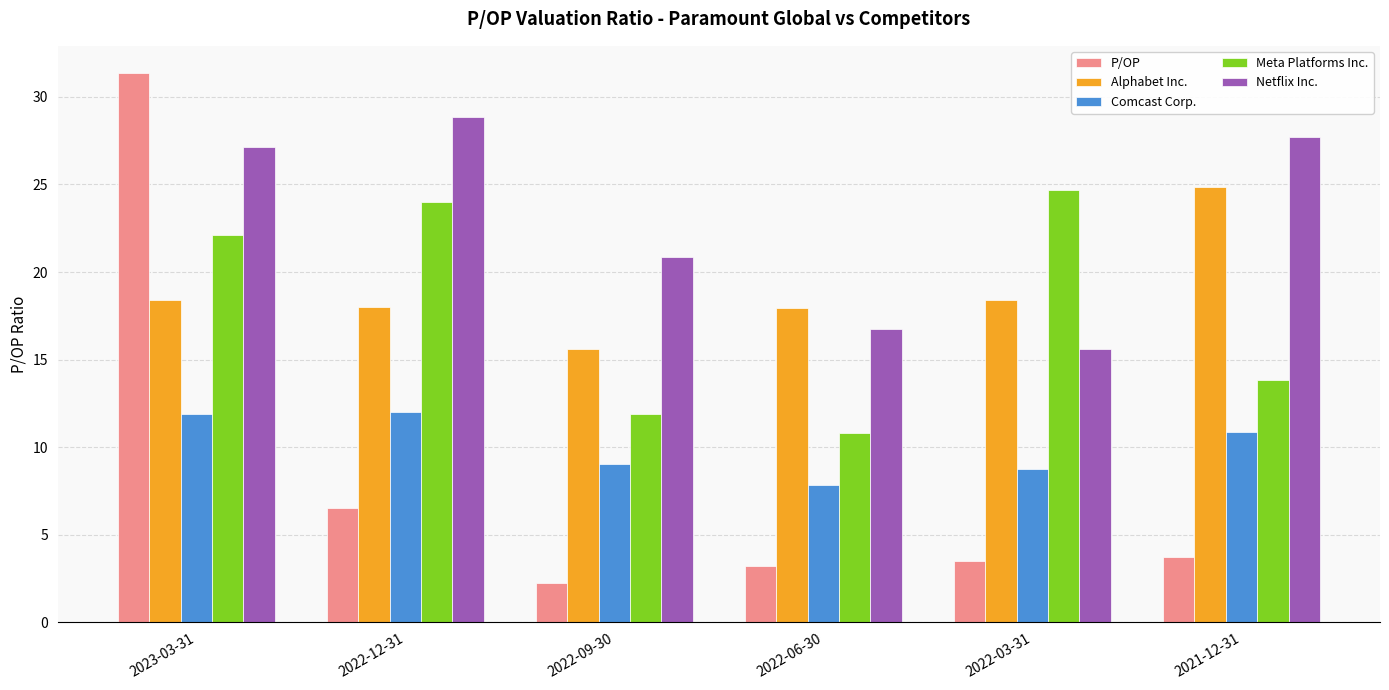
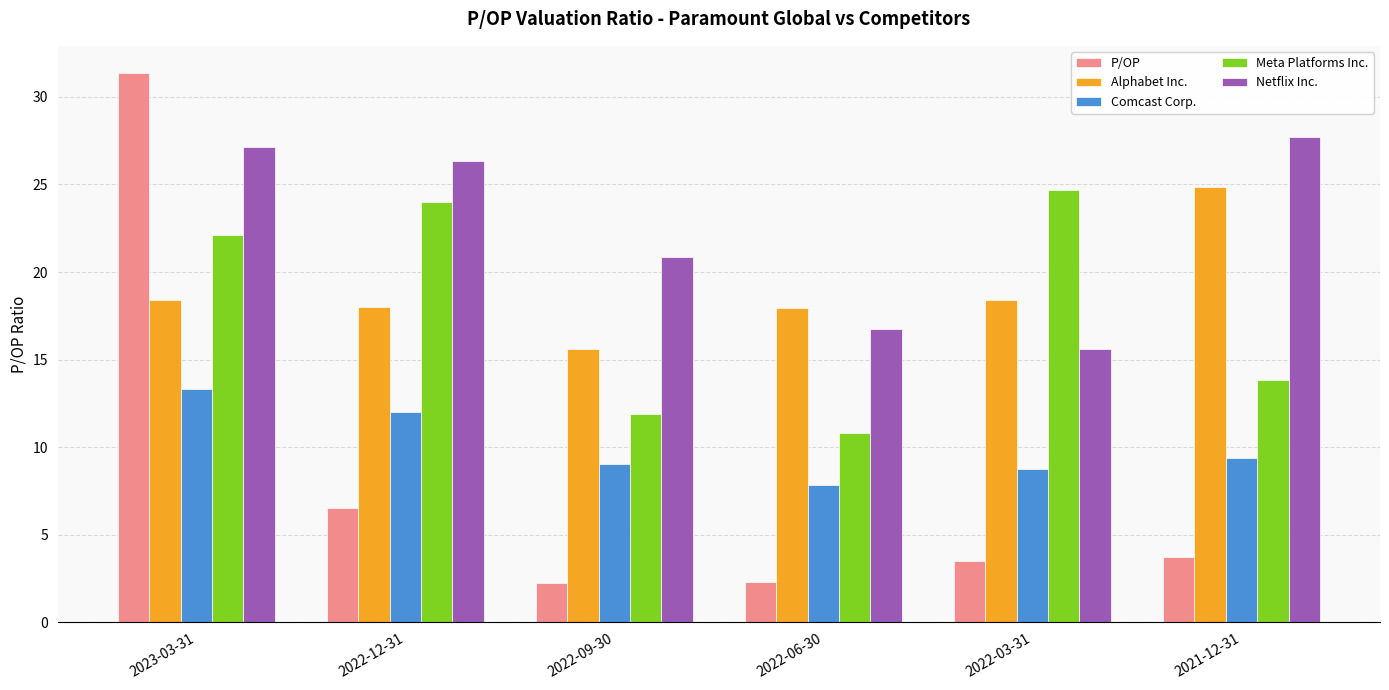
Comcast Corp., 2023-03-31: 11.9 -> 13.3
Netflix Inc., 2022-12-31: 28.9 -> 26.3
P/OP, 2022-06-30: 3.2 -> 2.3
Comcast Corp., 2021-12-31: 10.9 -> 9.4
